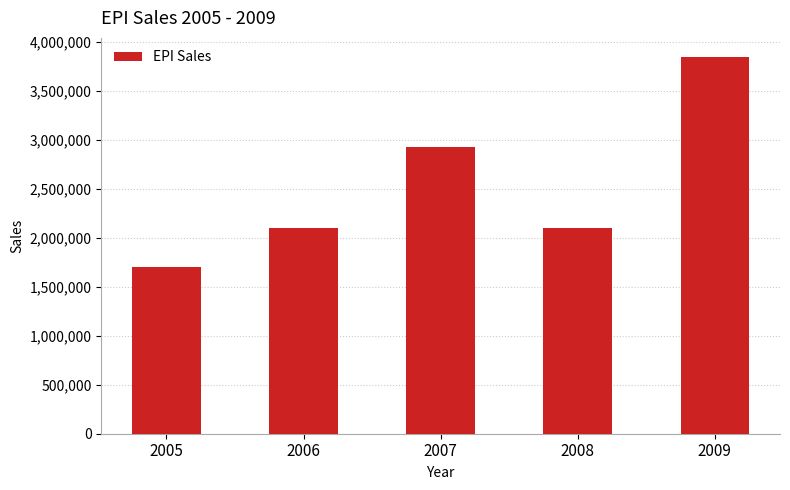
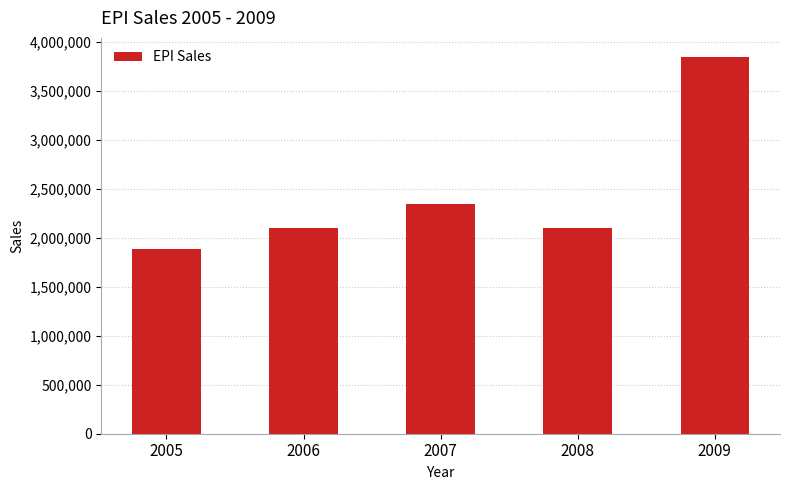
2005: 1,700,000 -> 1,900,000
2007: 2,900,000 -> 2,400,000
